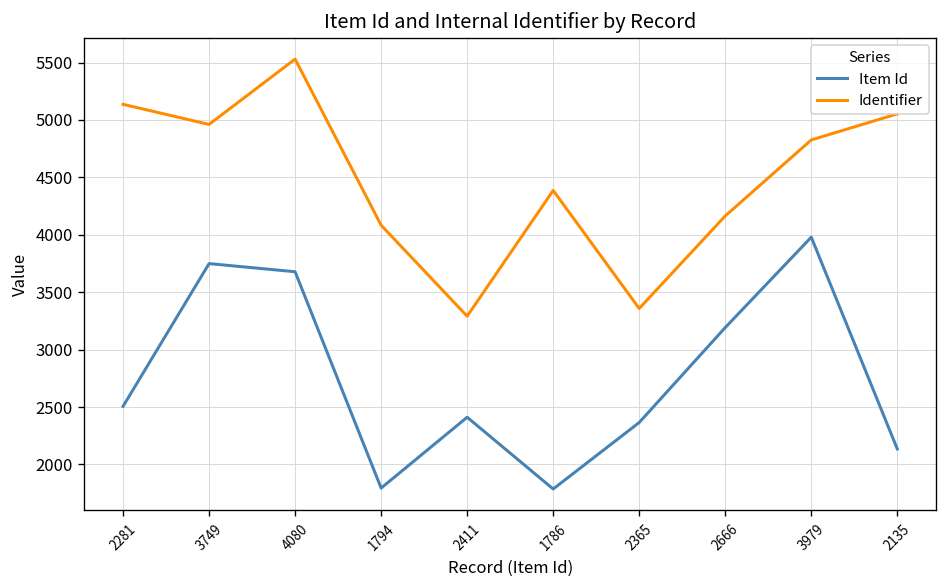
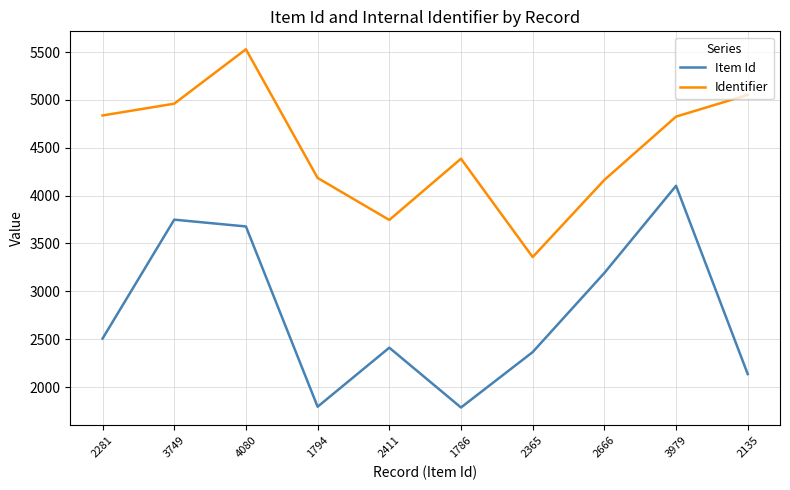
Identifier, 2281: 5100 -> 4800
Identifier, 1794: 4100 -> 4200
Identifier, 2411: 3300 -> 3700
Item Id, 3979: 4000 -> 4100
